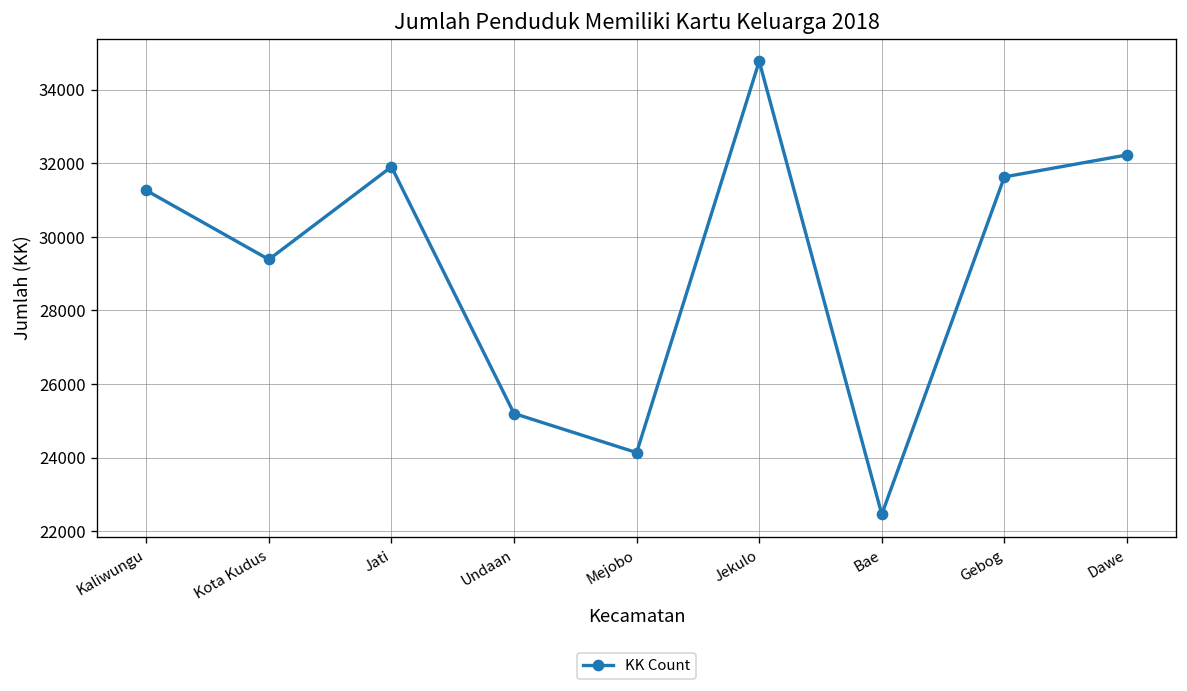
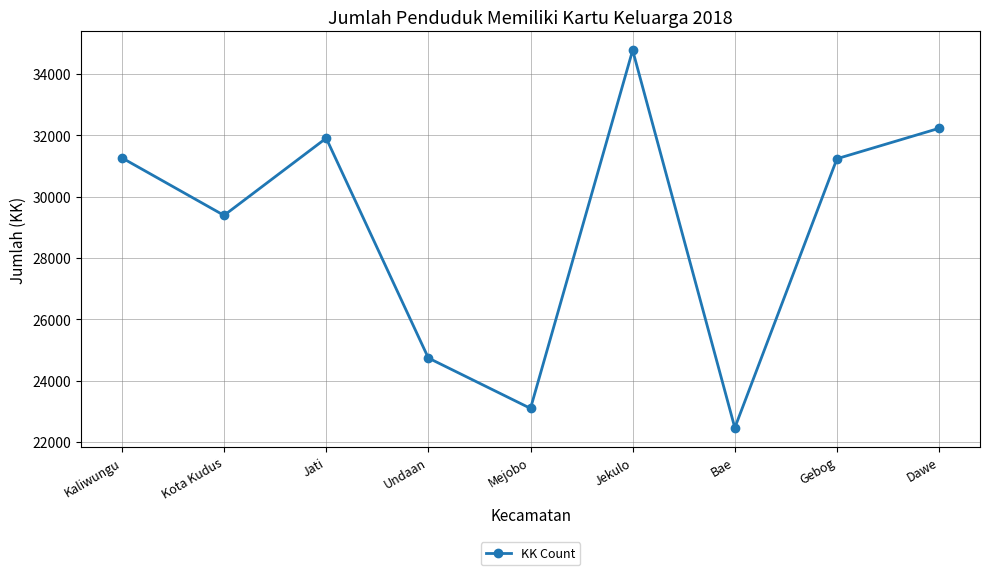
Undaan: 25200 -> 24700
Mejobo: 24100 -> 23100
Gebog: 31600 -> 31200
